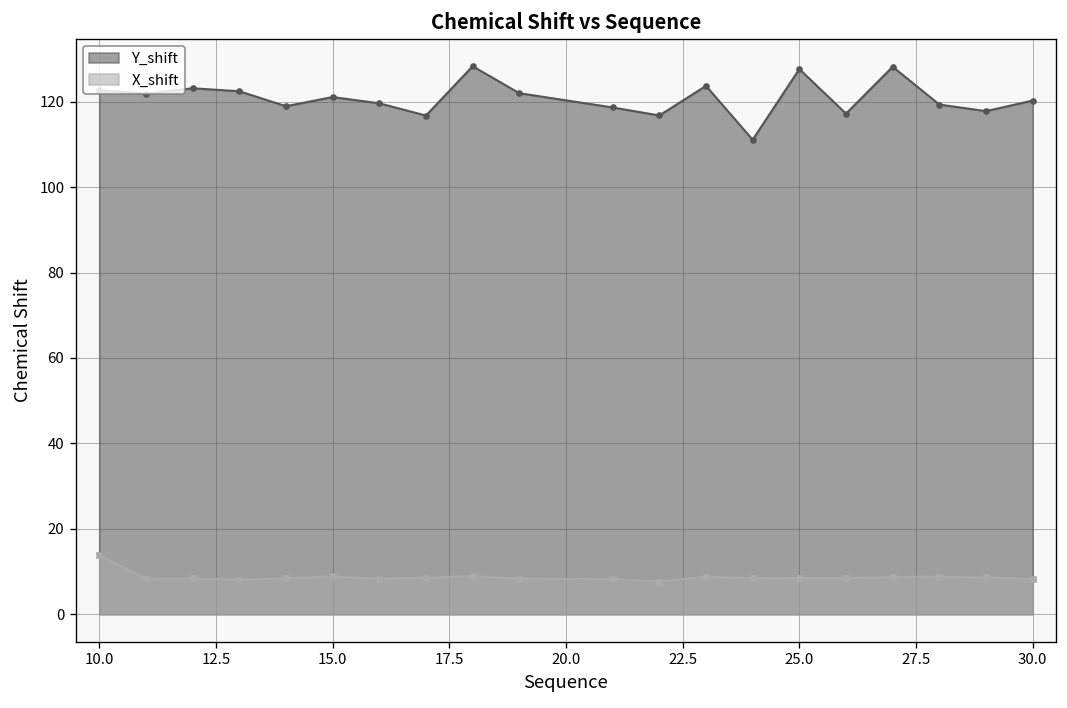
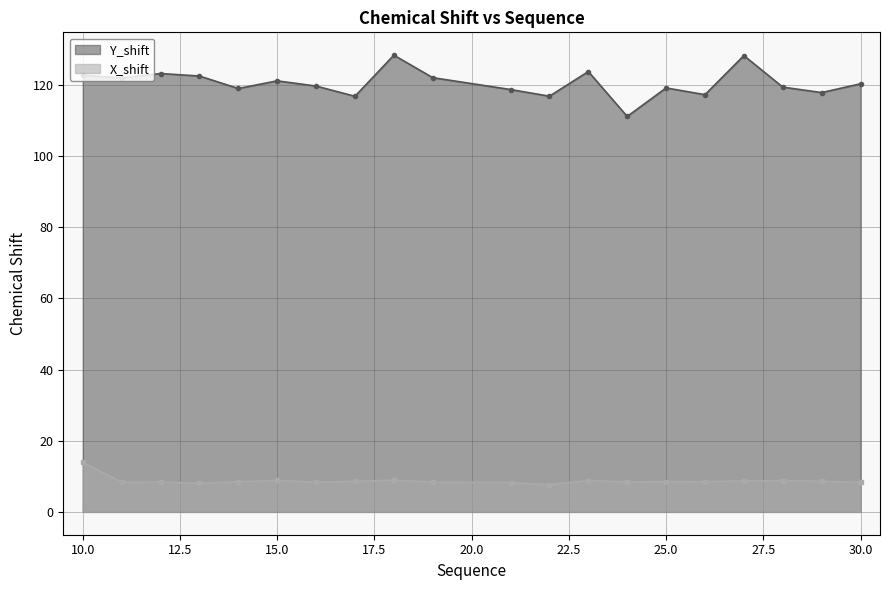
Y_shift, 25.0: 128 -> 119
